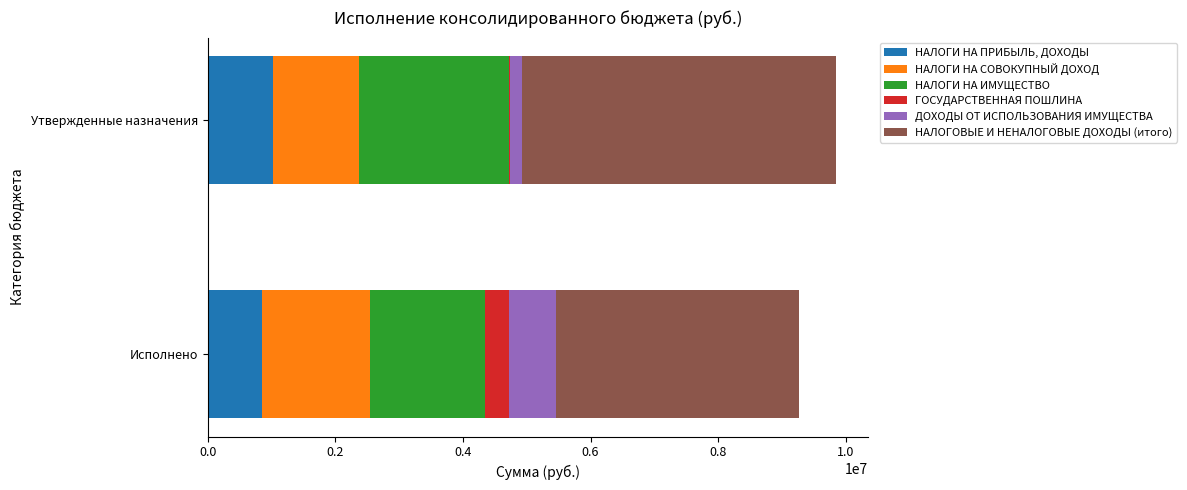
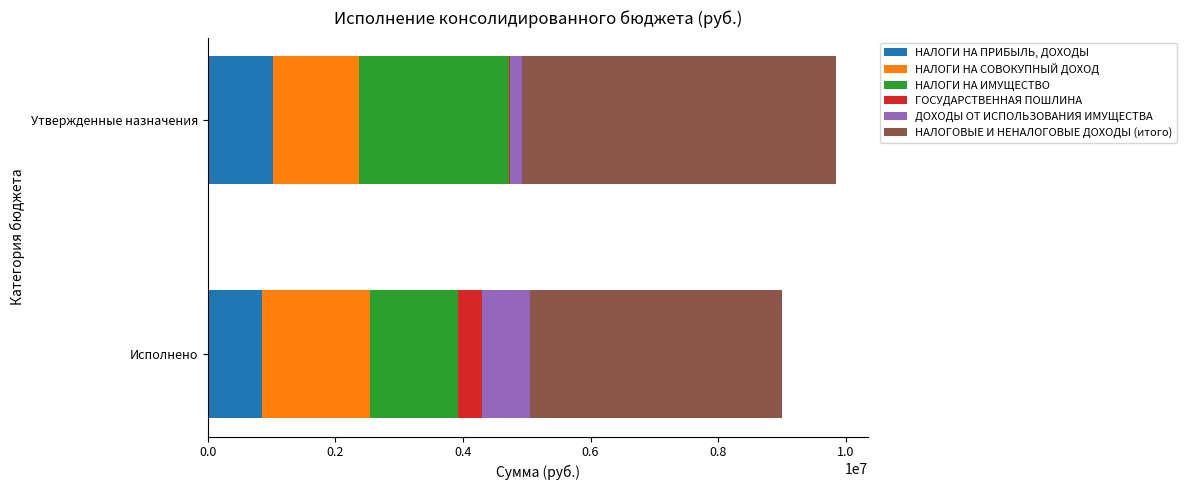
НАЛОГИ НА ИМУЩЕСТВО, Исполнено: 1800000 -> 1400000
НАЛОГОВЫЕ И НЕНАЛОГОВЫЕ ДОХОДЫ (итого), Исполнено: 3800000 -> 4000000
